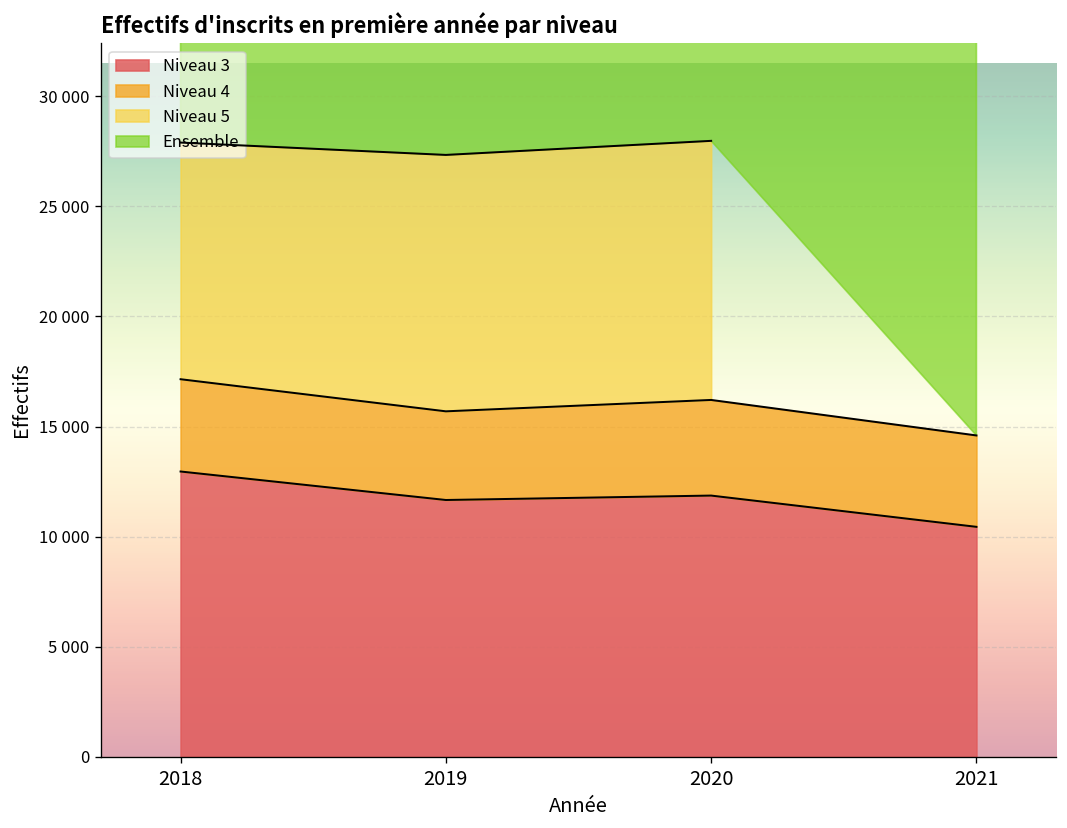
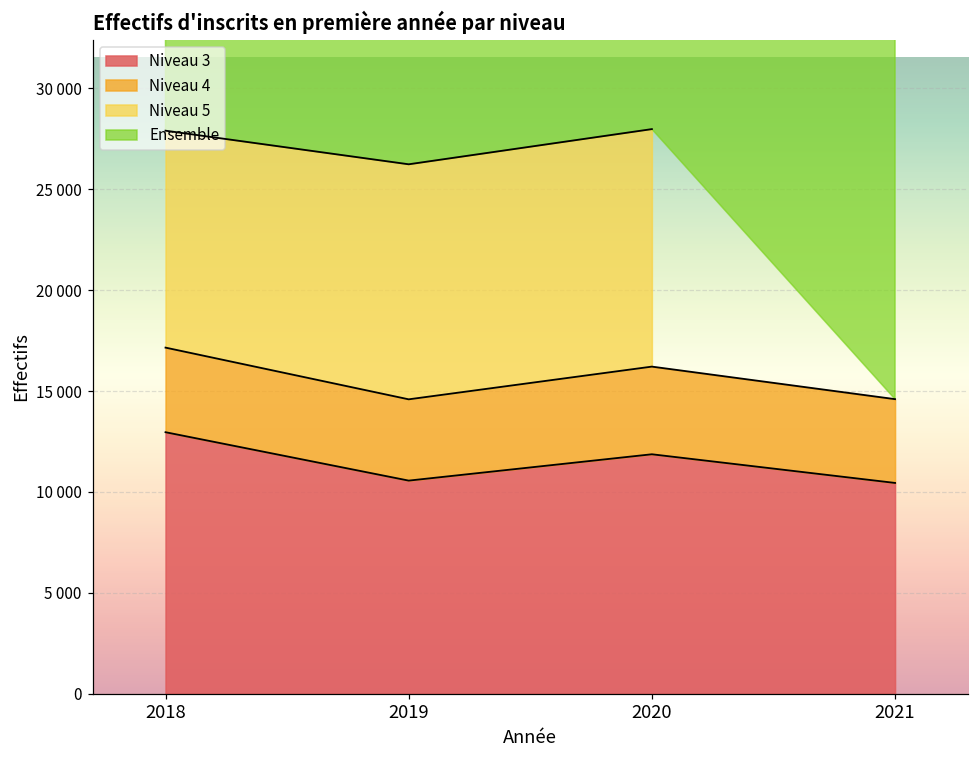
Niveau 3, 2019: 11700 -> 10600
